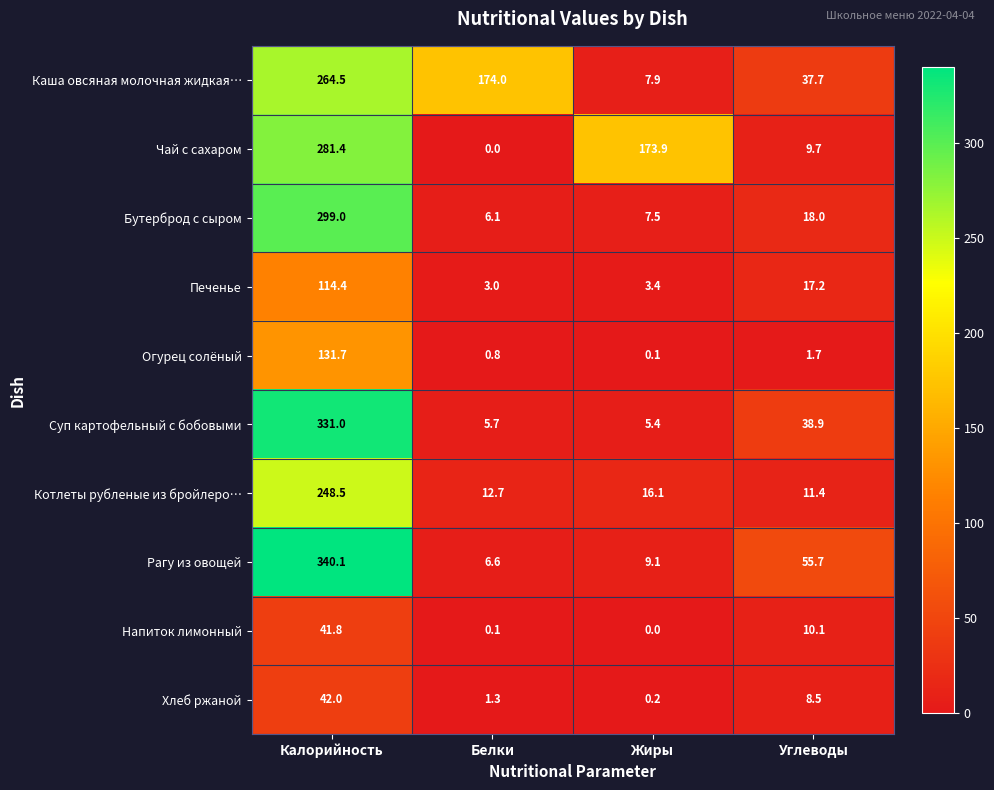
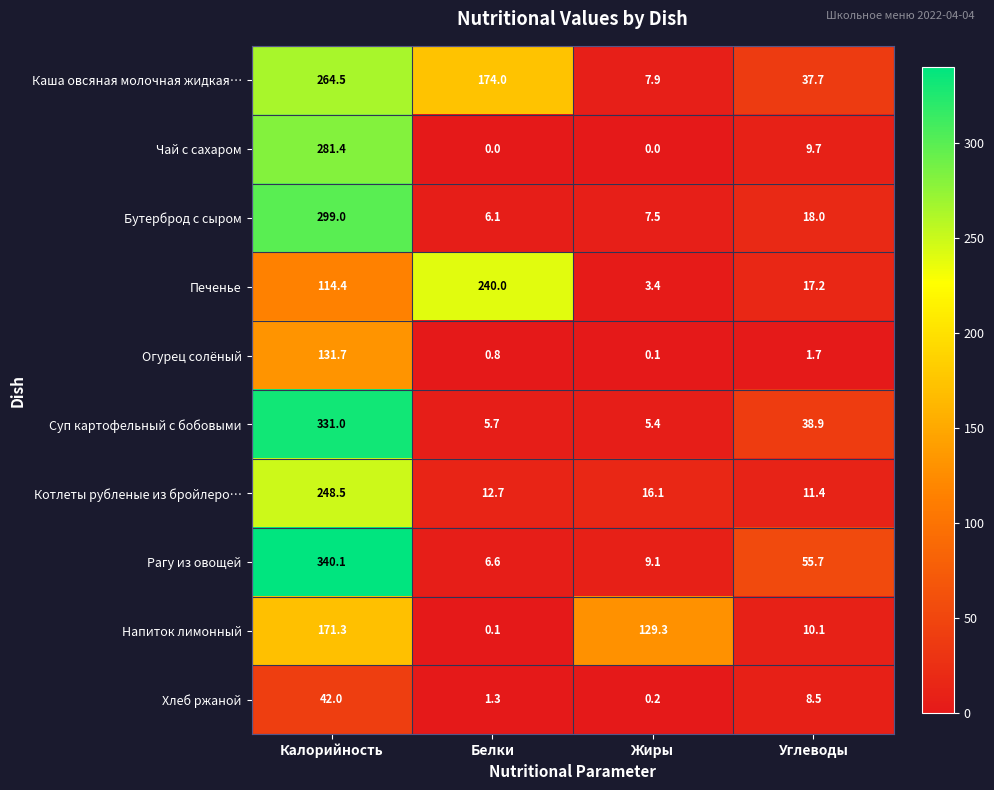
Чай с сахаром, Жиры: 173.9 -> 0.0
Печенье, Белки: 3.0 -> 240.0
Напиток лимонный, Калорийность: 41.8 -> 171.3
Напиток лимонный, Жиры: 0.0 -> 129.3
